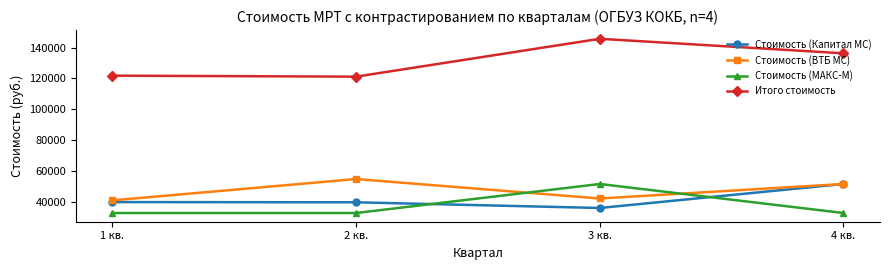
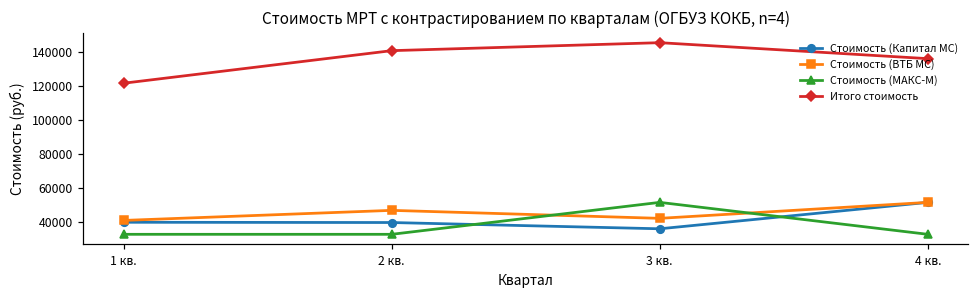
Стоимость (ВТБ МС), 2 кв.: 55000 -> 47000
Итого стоимость, 2 кв.: 121000 -> 141000
